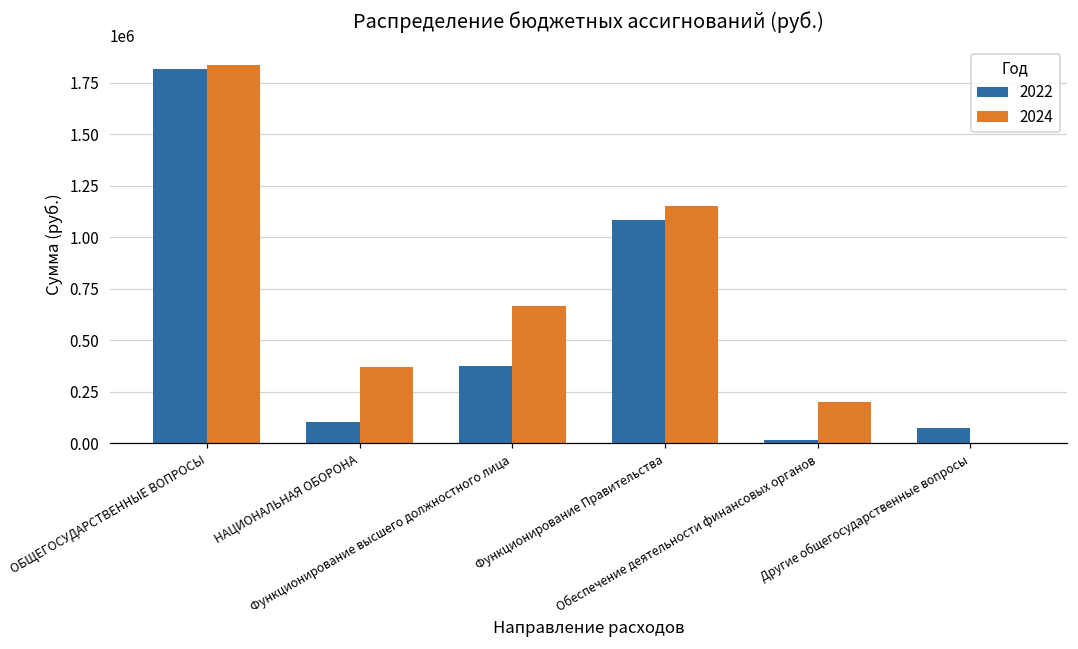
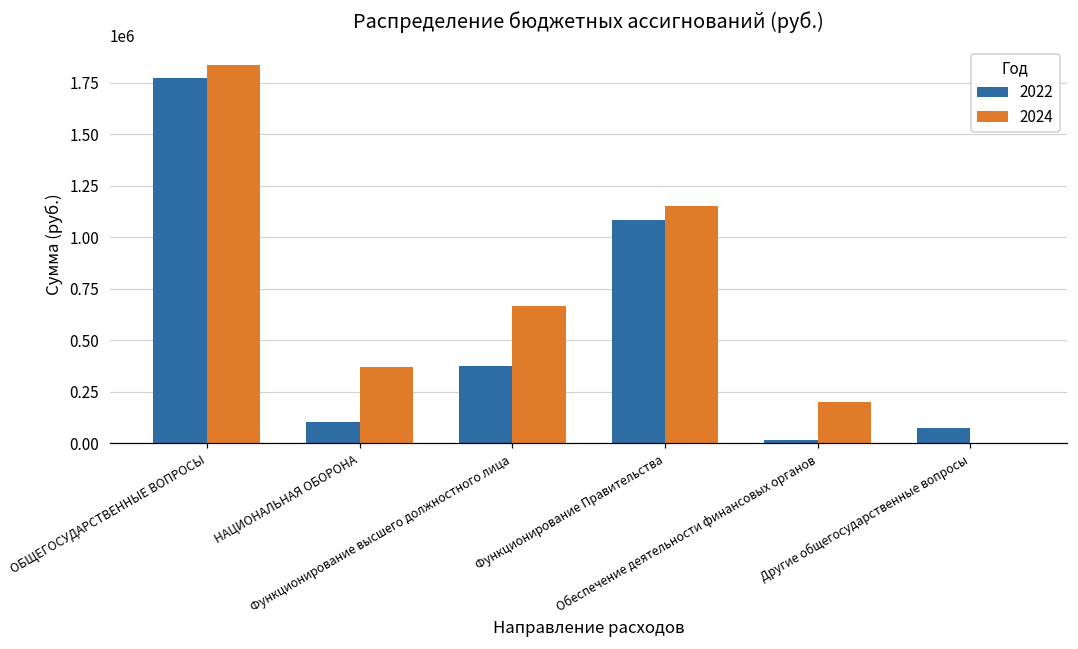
2022, ОБЩЕГОСУДАРСТВЕННЫЕ ВОПРОСЫ: 1810000 -> 1770000
